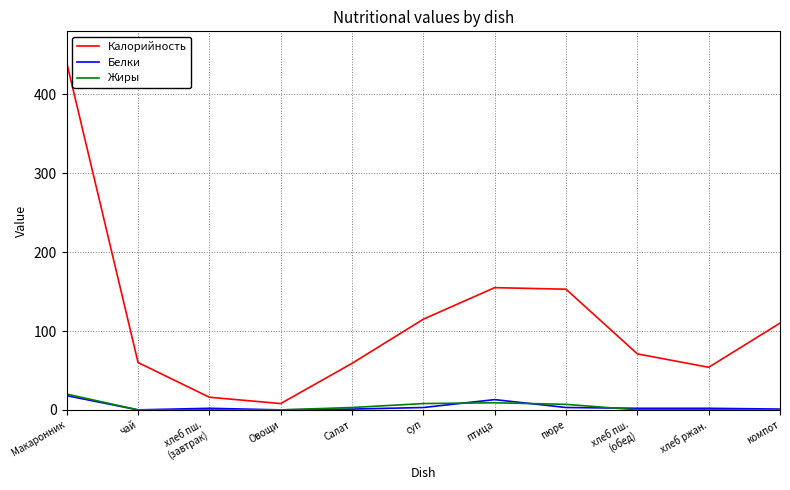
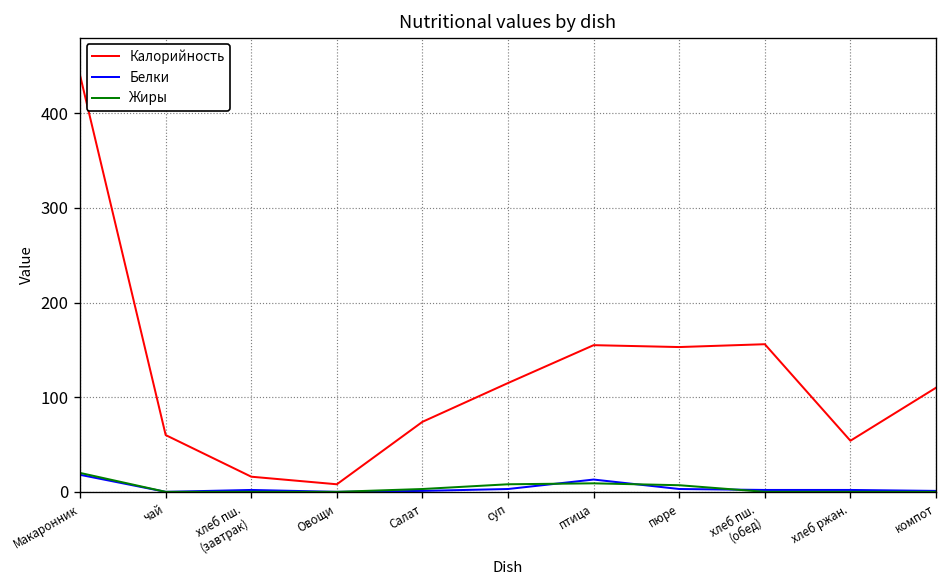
Калорийность, Салат: 60 -> 70
Калорийность, хлеб пш. (обед): 70 -> 160
